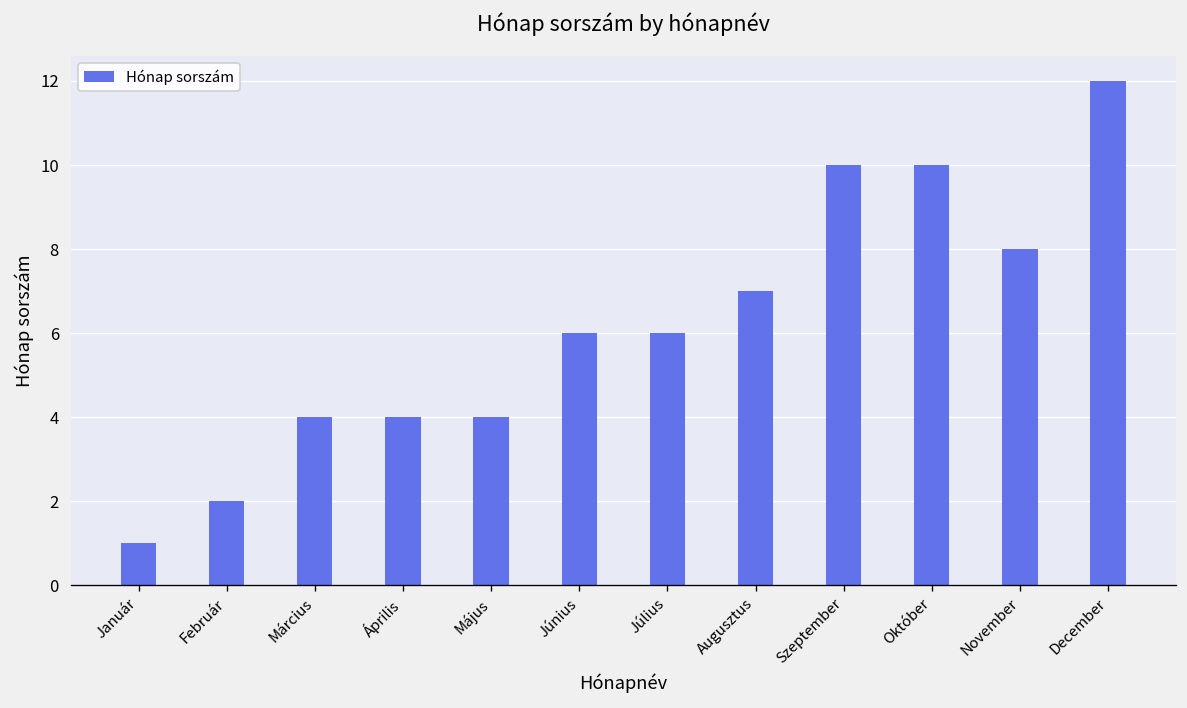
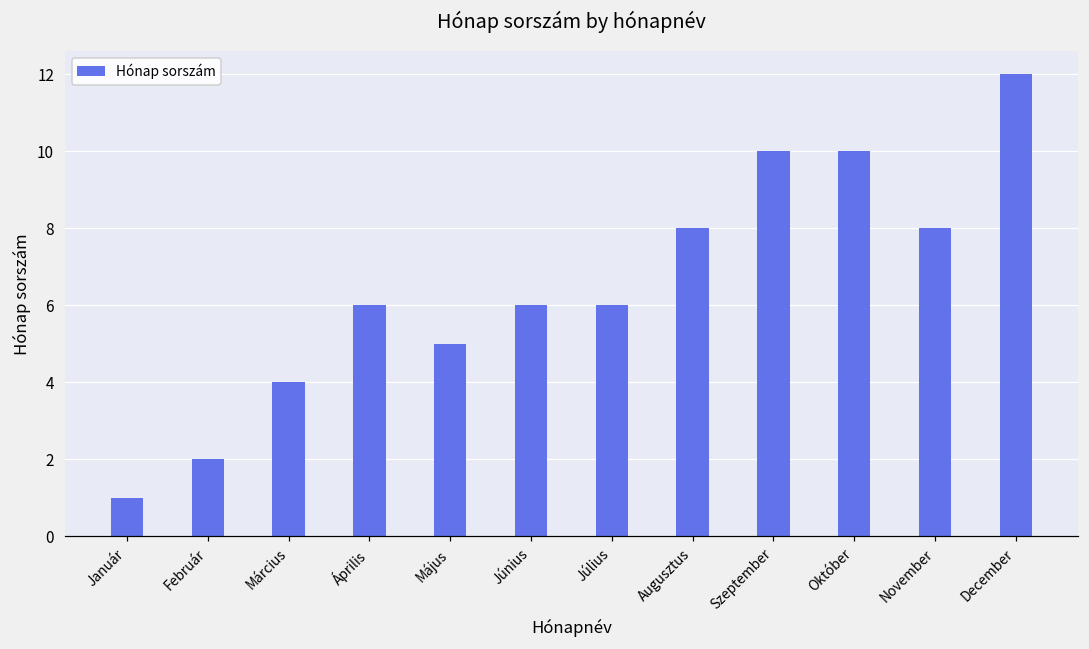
Április: 4 -> 6
Május: 4 -> 5
Augusztus: 7 -> 8
